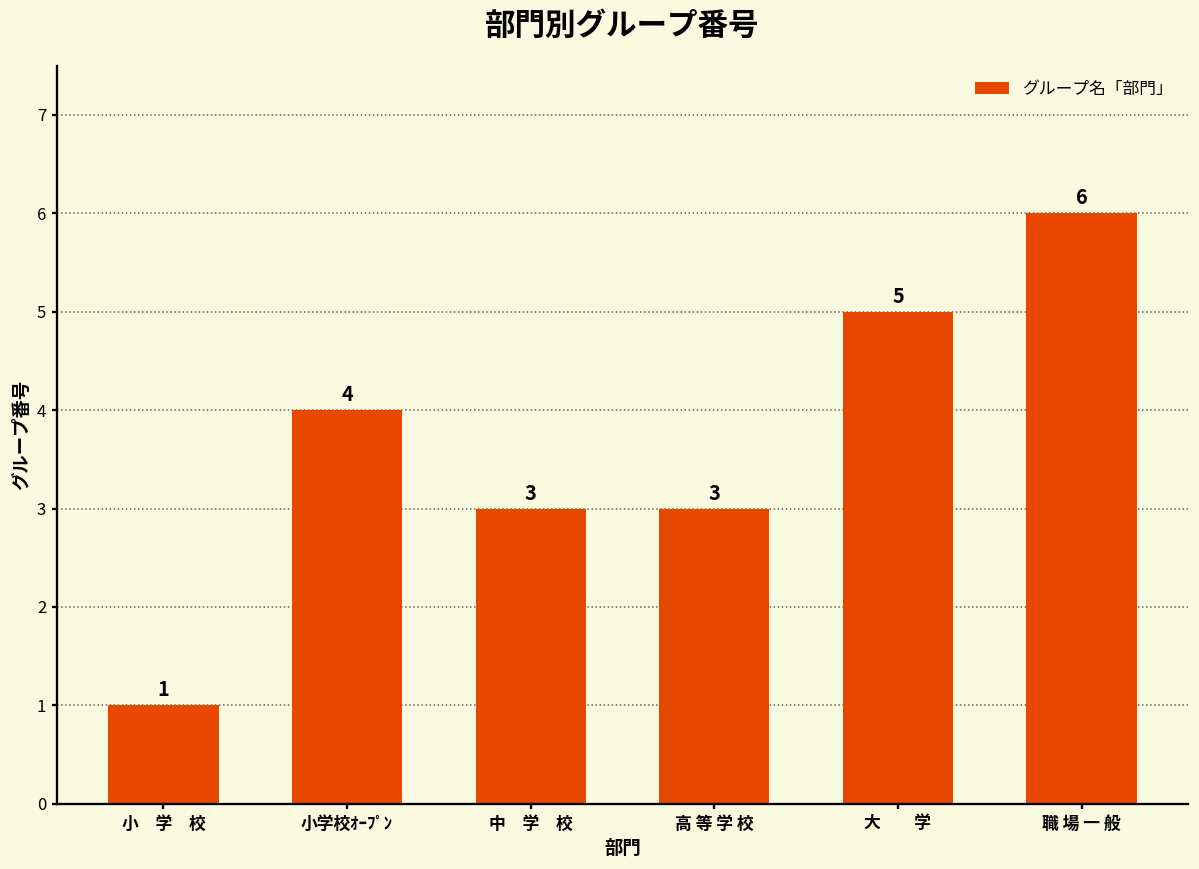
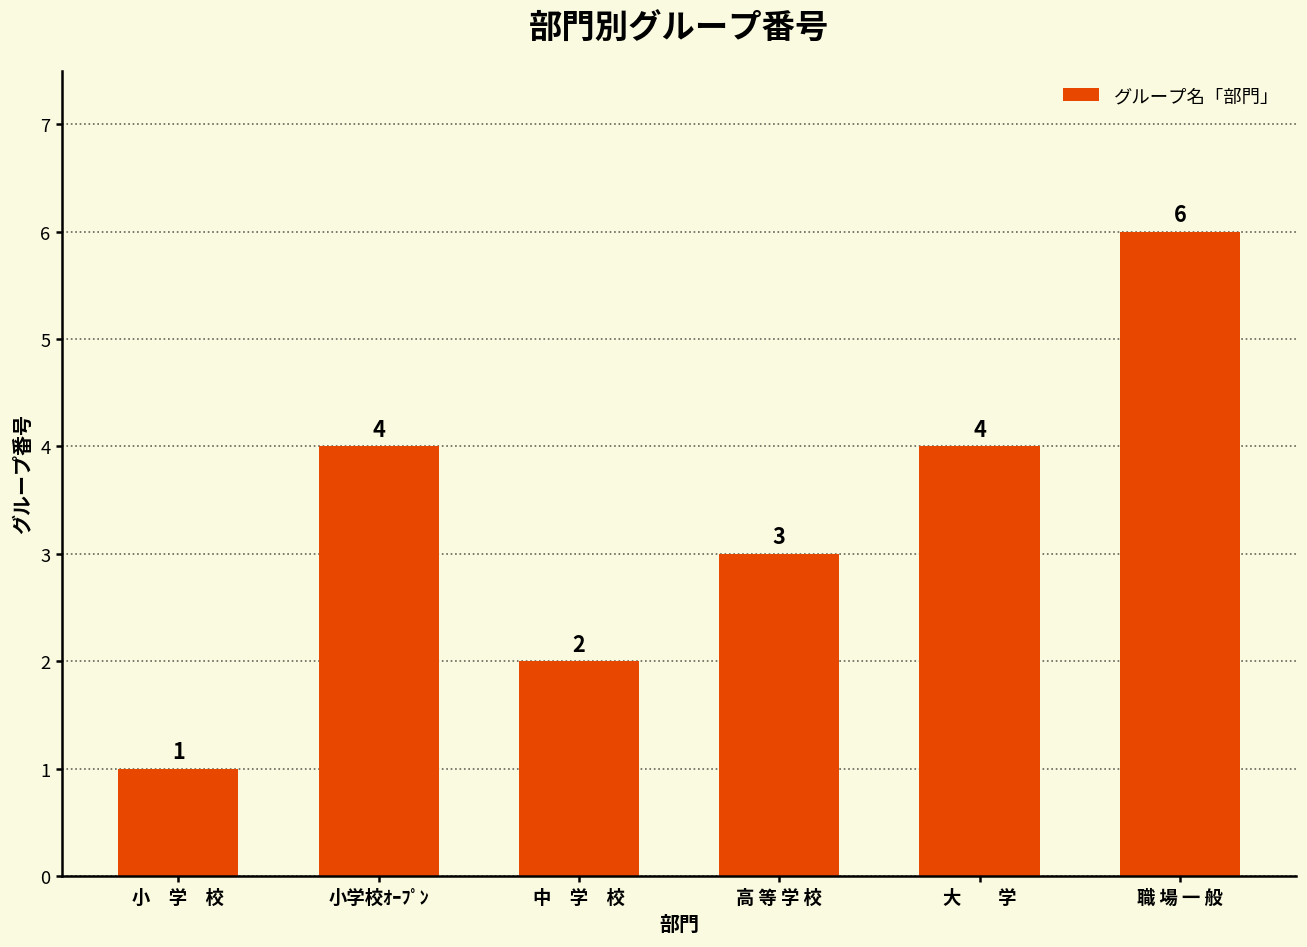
中 学 校: 3 -> 2
大 学: 5 -> 4
